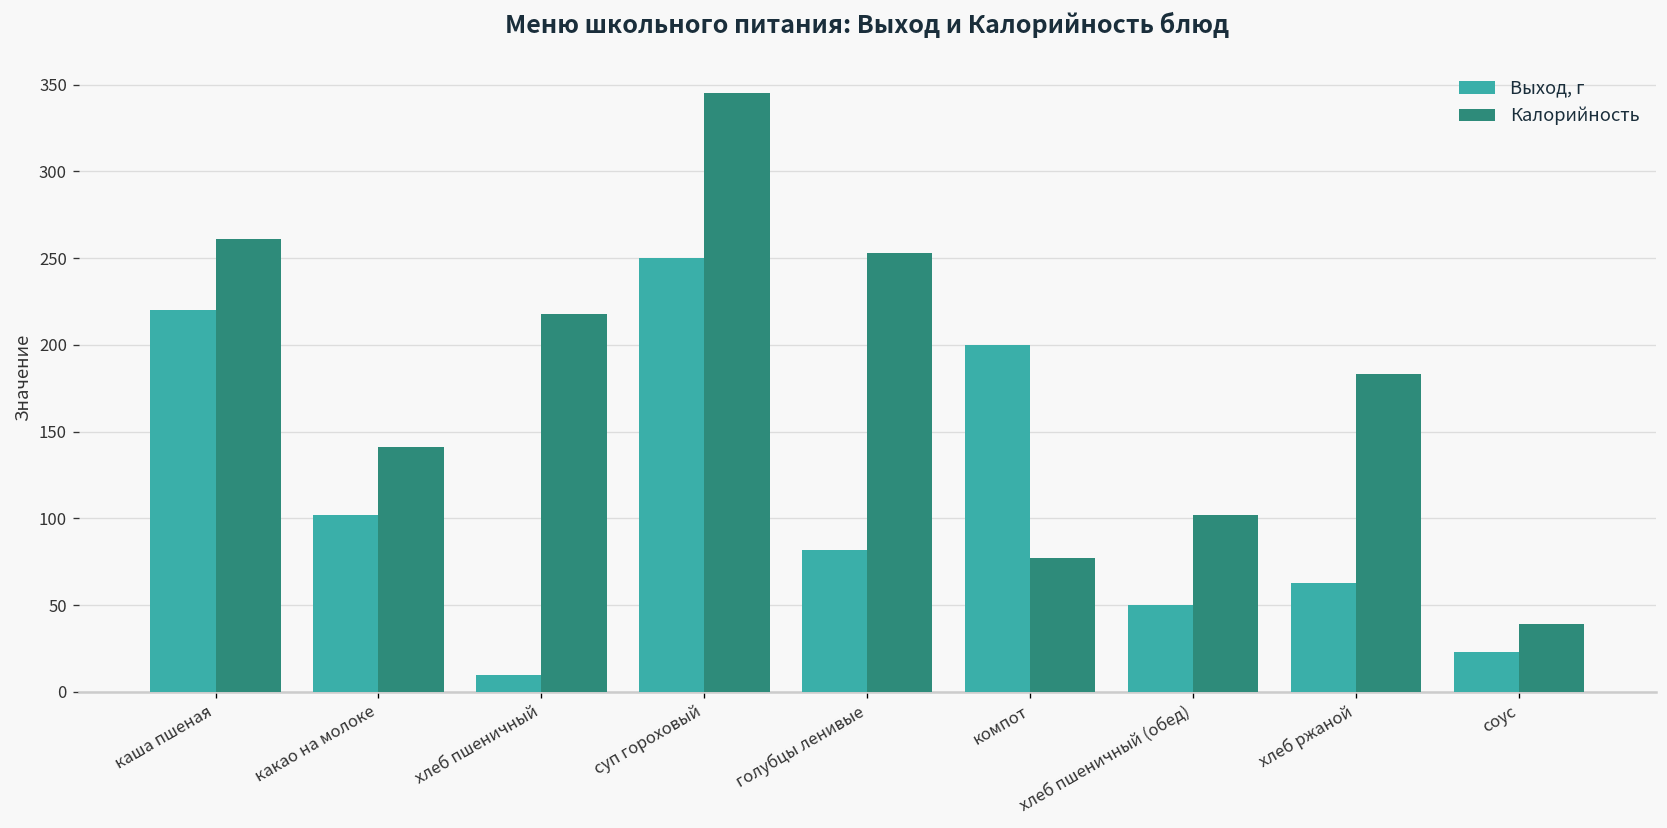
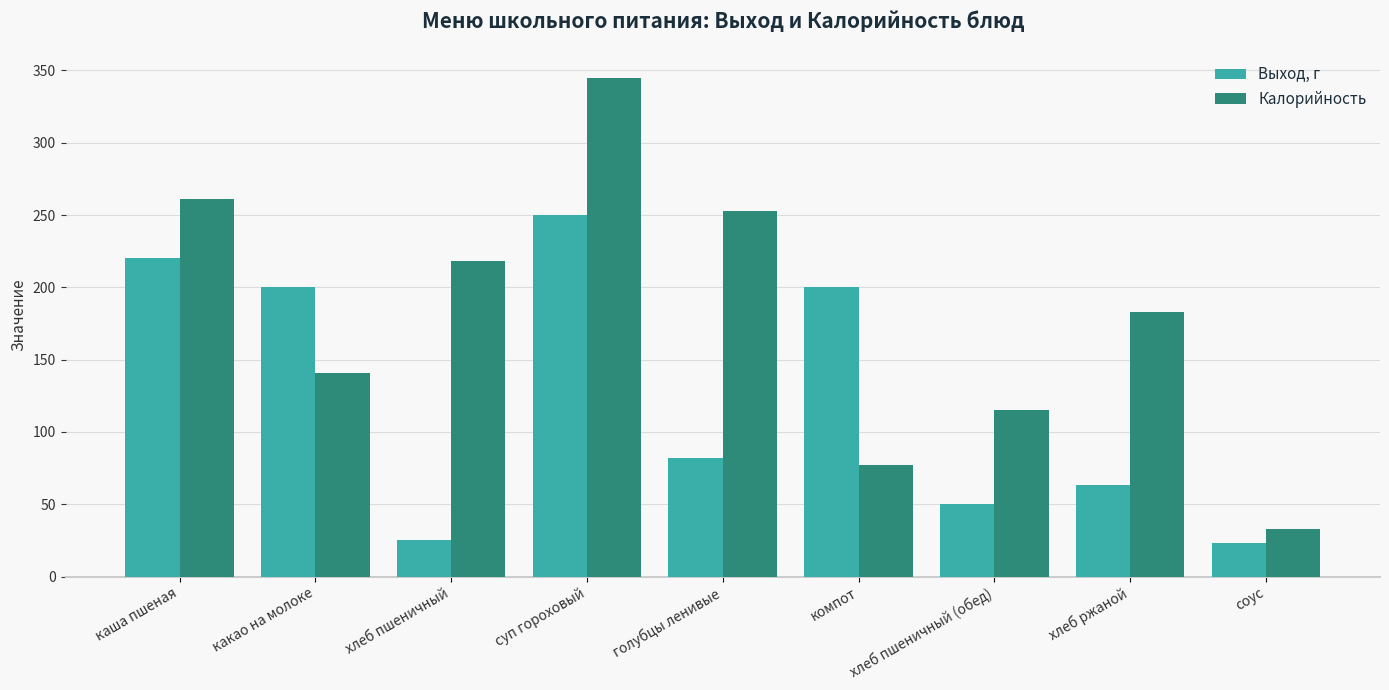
Выход, г, какао на молоке: 102 -> 200
Выход, г, хлеб пшеничный: 10 -> 25
Калорийность, хлеб пшеничный (обед): 102 -> 115
Калорийность, соус: 39 -> 33
